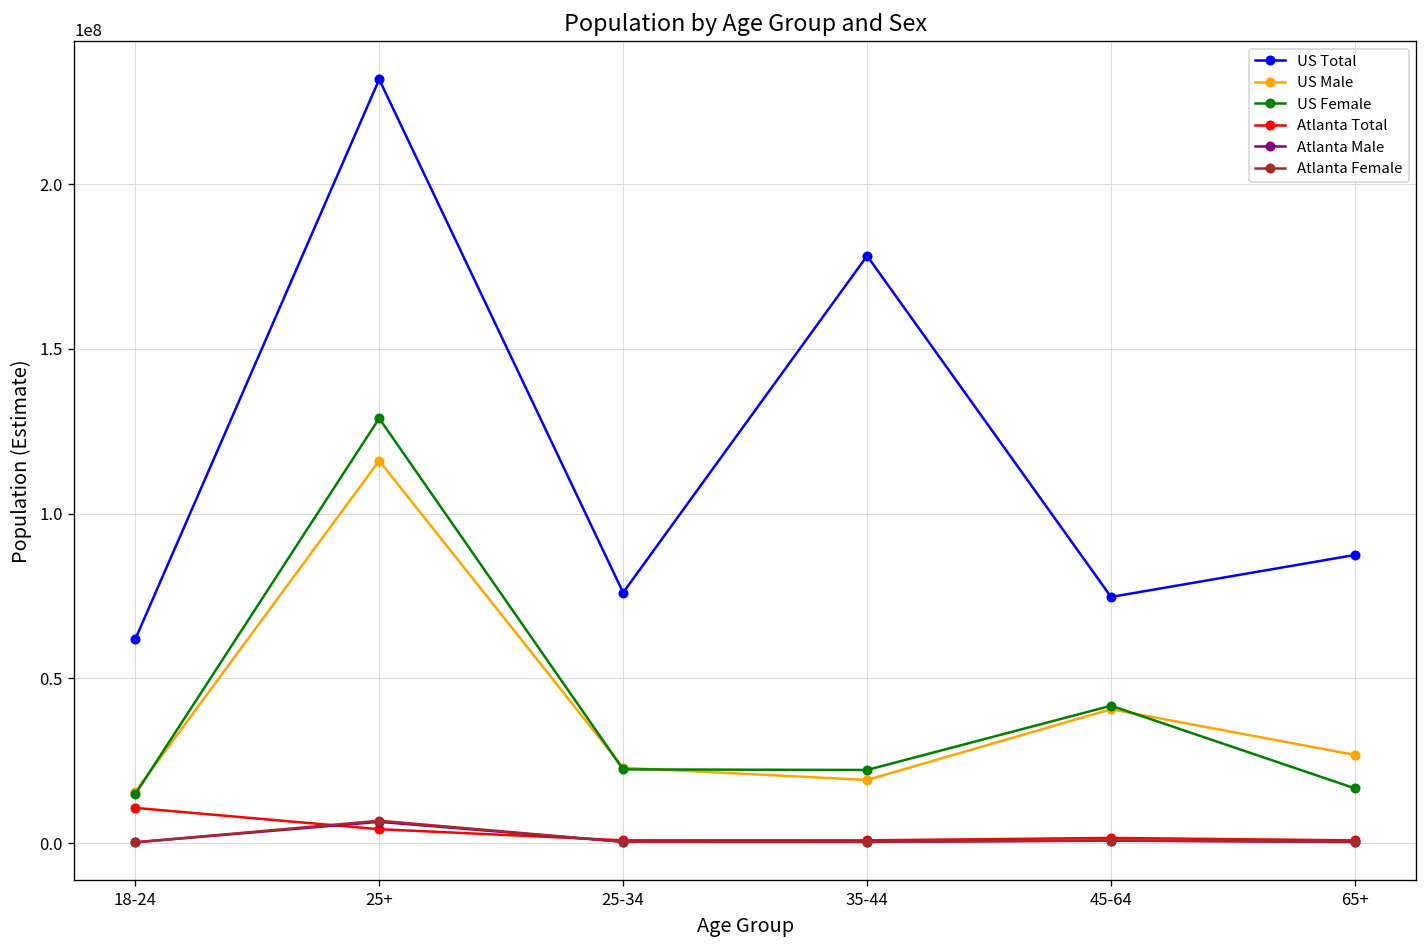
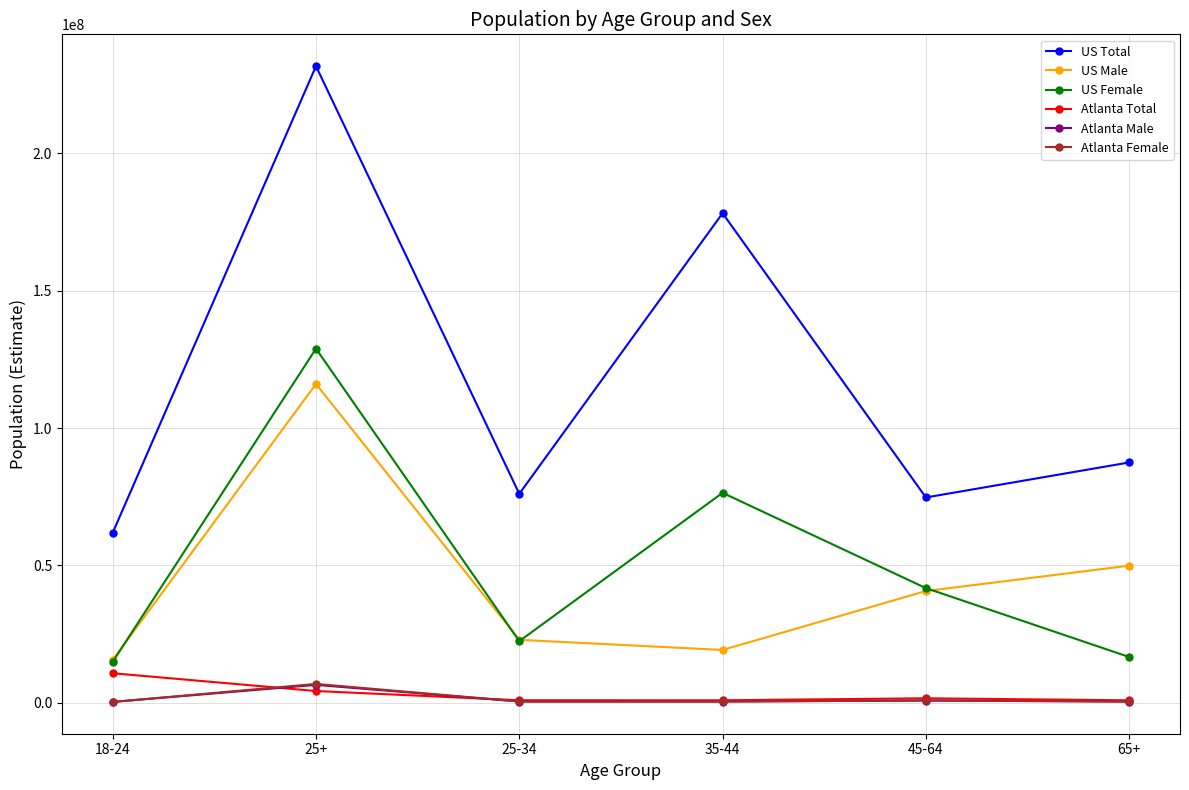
US Female, 35-44: 22000000 -> 76000000
US Male, 65+: 27000000 -> 50000000
